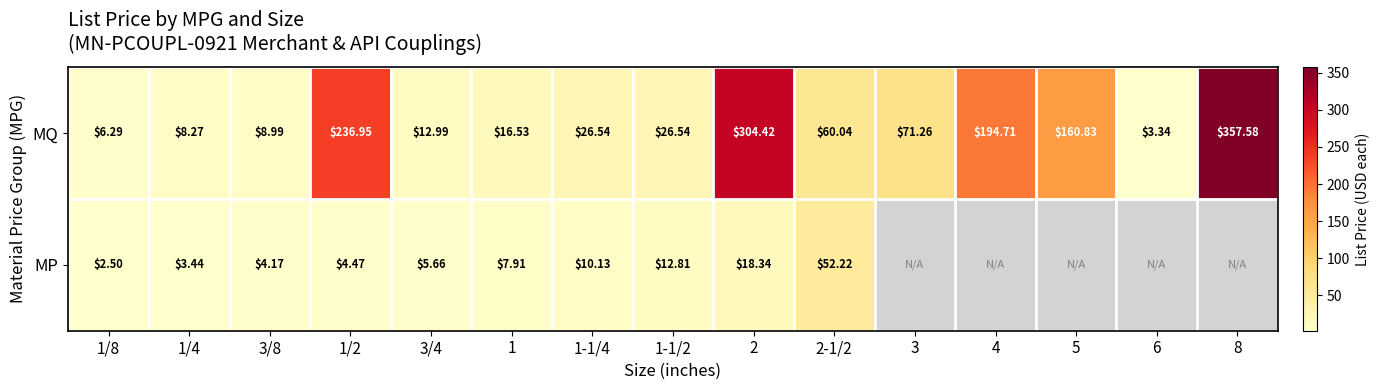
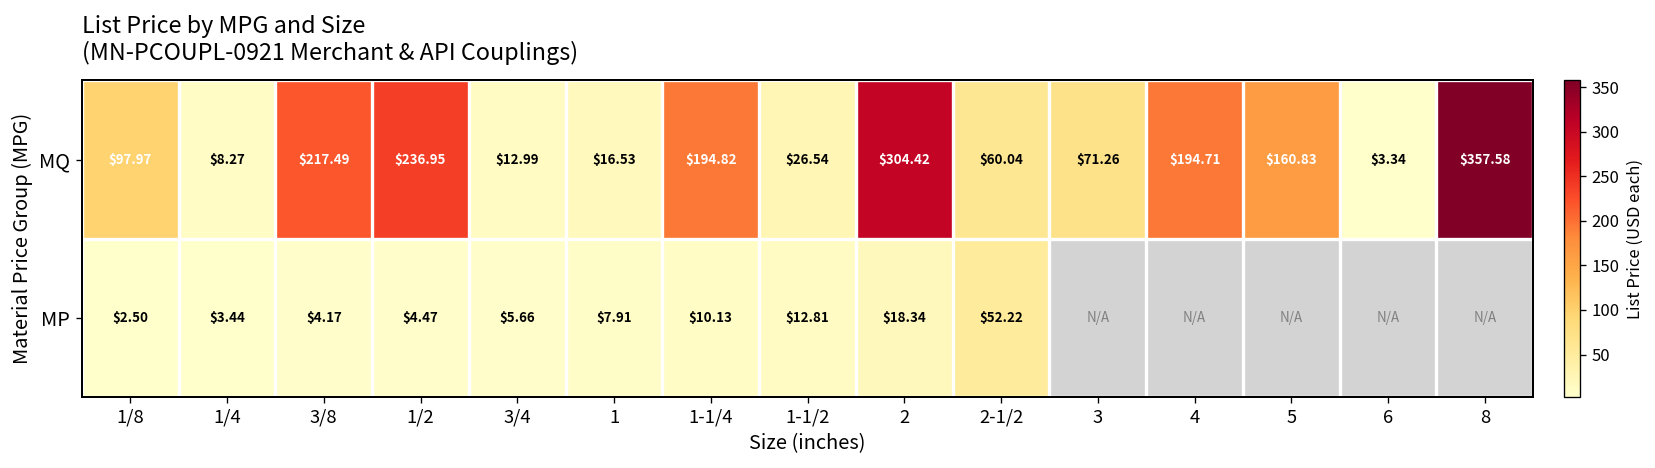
MQ, 1/8: $6.29 -> $97.97
MQ, 3/8: $8.99 -> $217.49
MQ, 1-1/4: $26.54 -> $194.82
